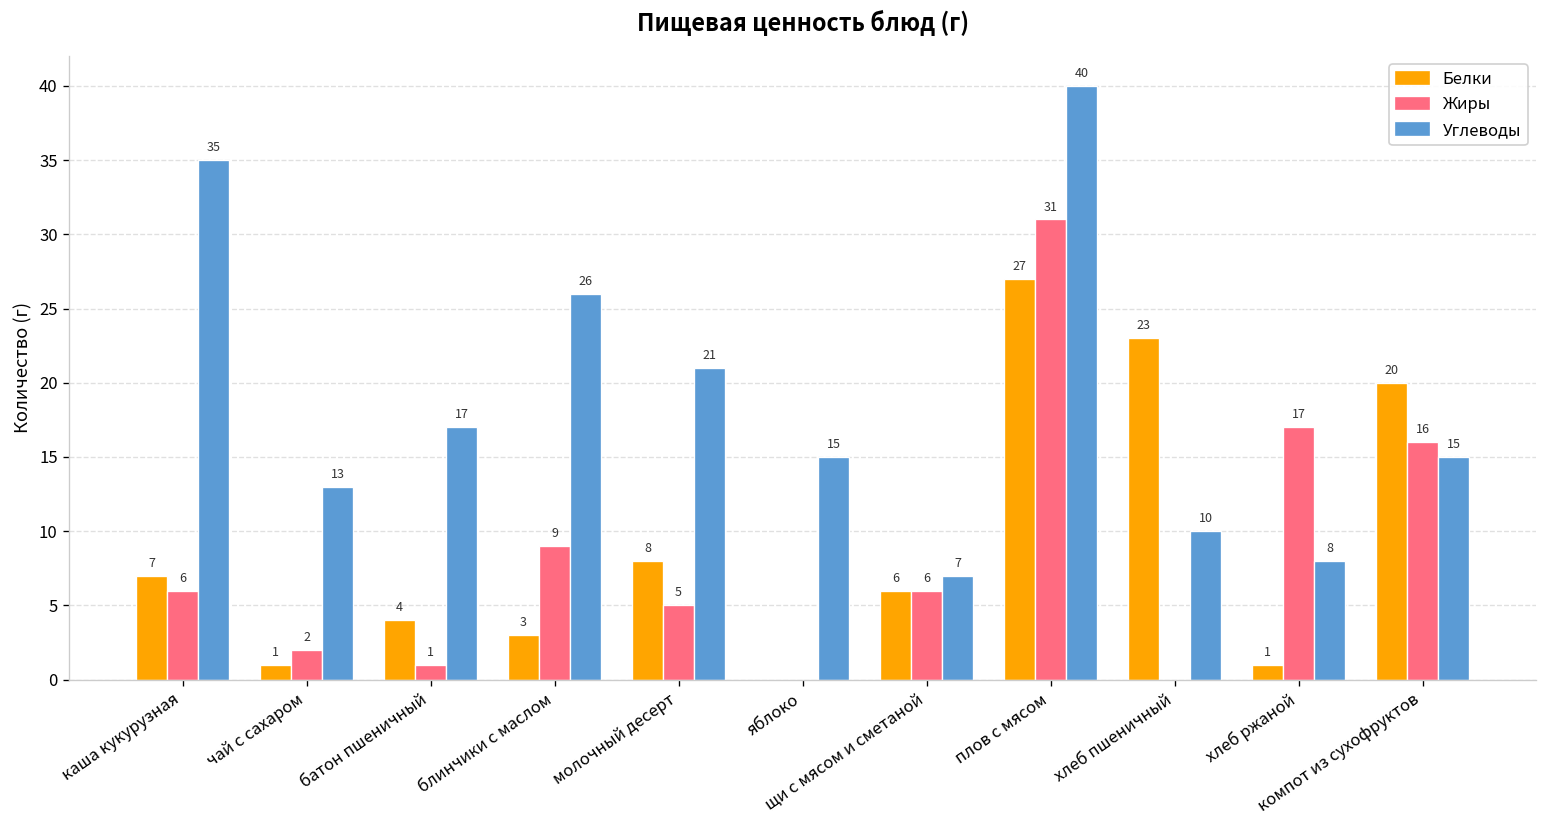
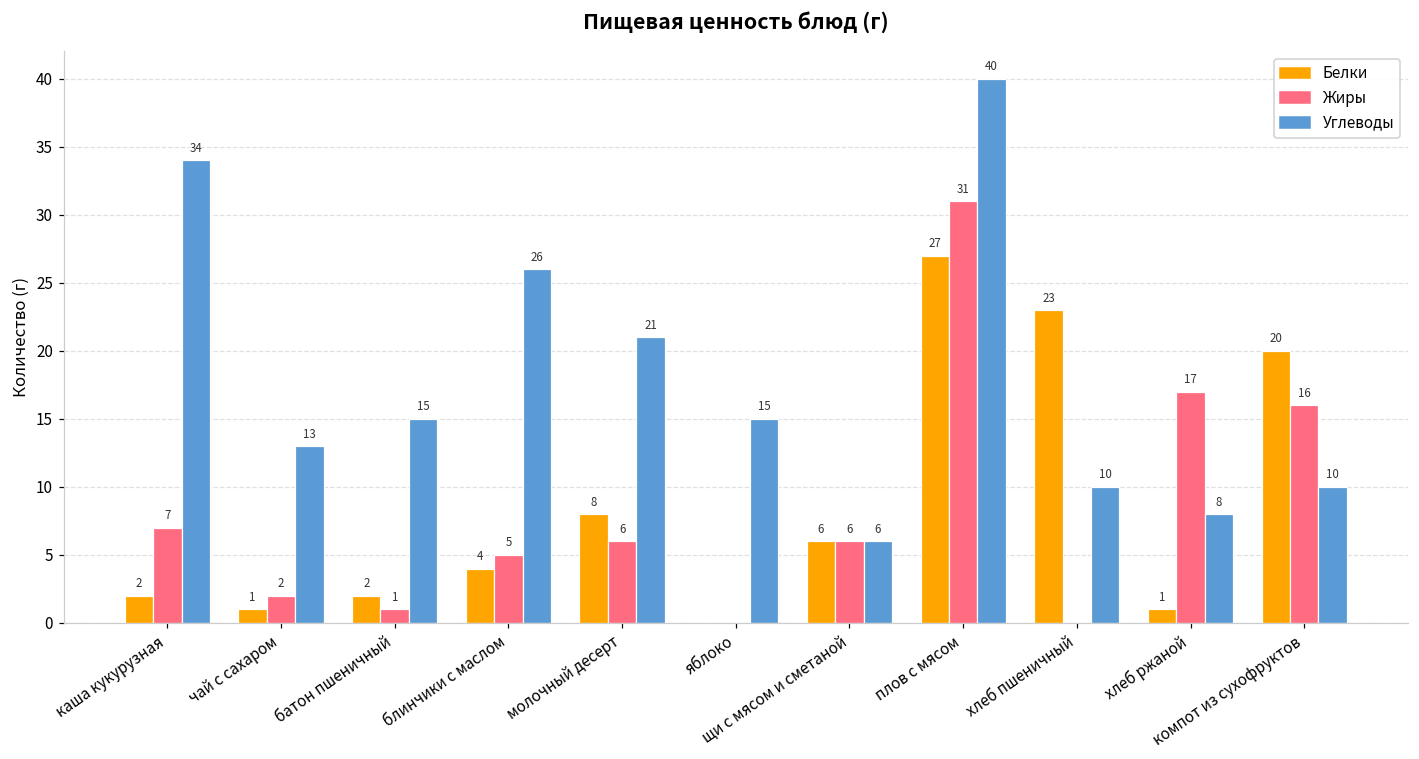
Белки, каша кукурузная: 7 -> 2
Жиры, каша кукурузная: 6 -> 7
Углеводы, каша кукурузная: 35 -> 34
Белки, батон пшеничный: 4 -> 2
Углеводы, батон пшеничный: 17 -> 15
Белки, блинчики с маслом: 3 -> 4
Жиры, блинчики с маслом: 9 -> 5
Жиры, молочный десерт: 5 -> 6
Углеводы, щи с мясом и сметаной: 7 -> 6
Углеводы, компот из сухофруктов: 15 -> 10
